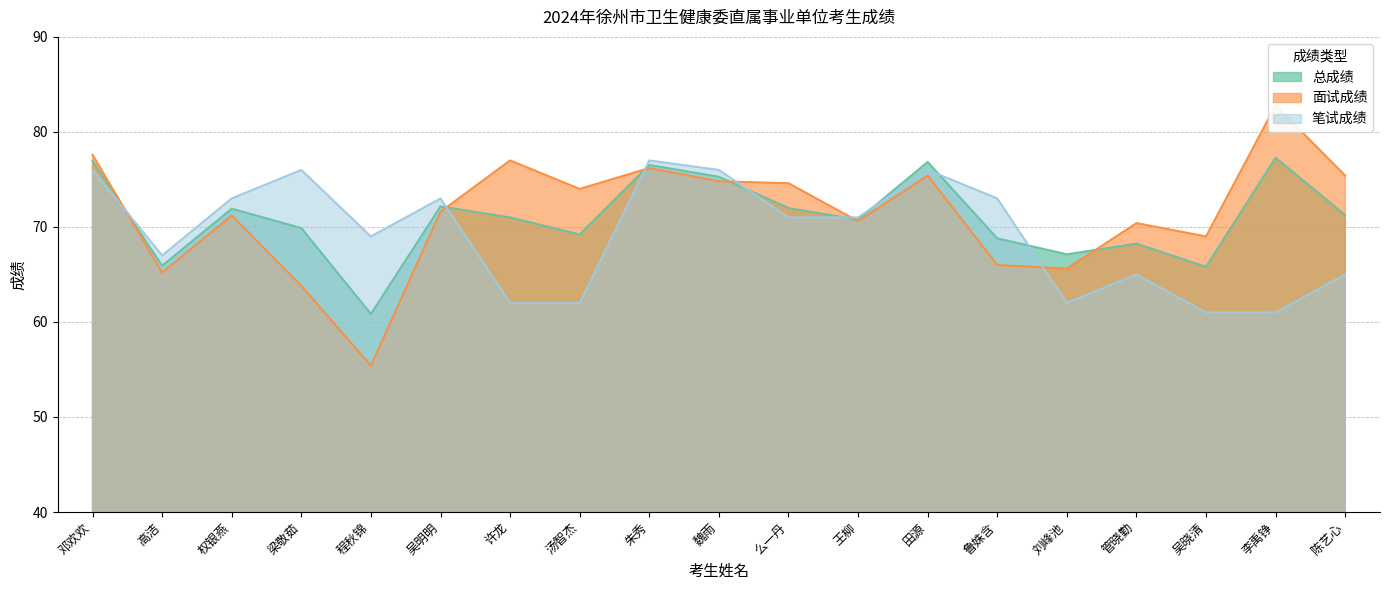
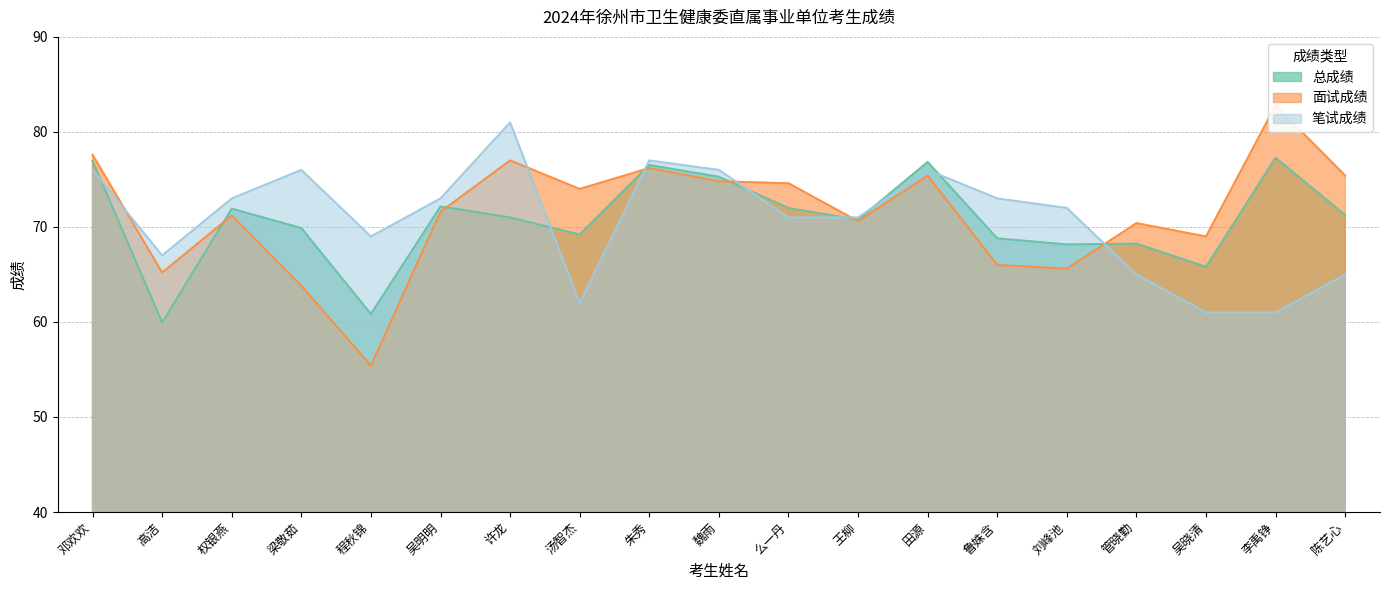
总成绩, 高洁: 66 -> 60
笔试成绩, 许龙: 62 -> 81
总成绩, 刘峰池: 67 -> 68
笔试成绩, 刘峰池: 62 -> 72
